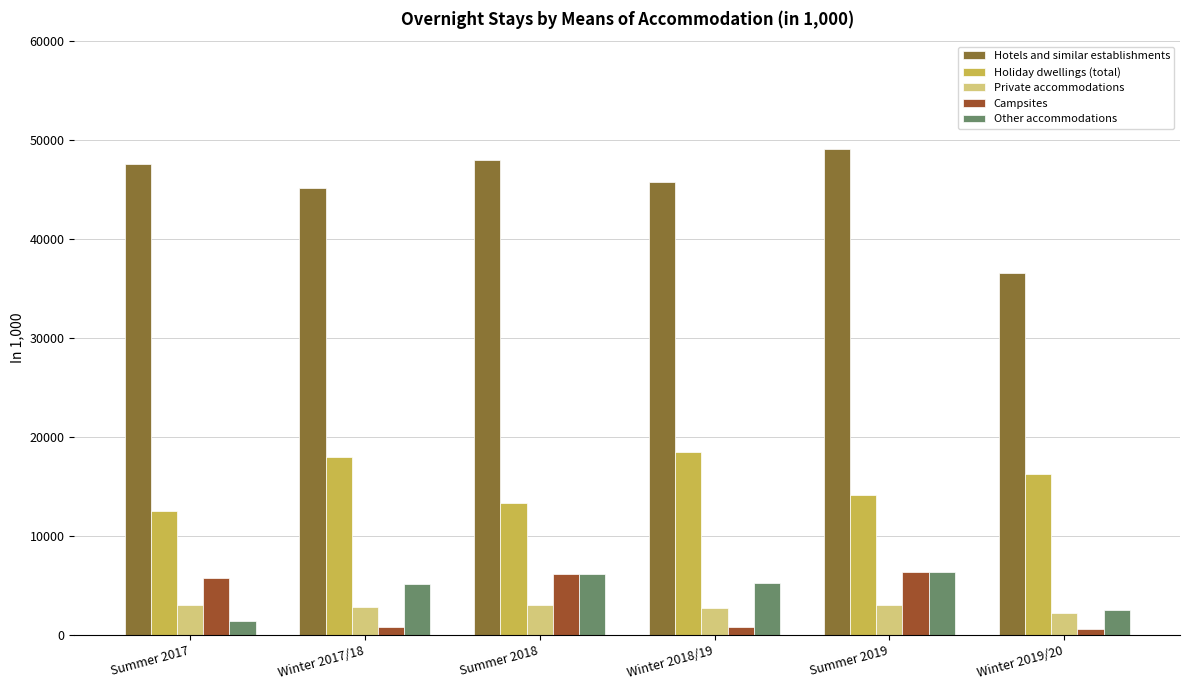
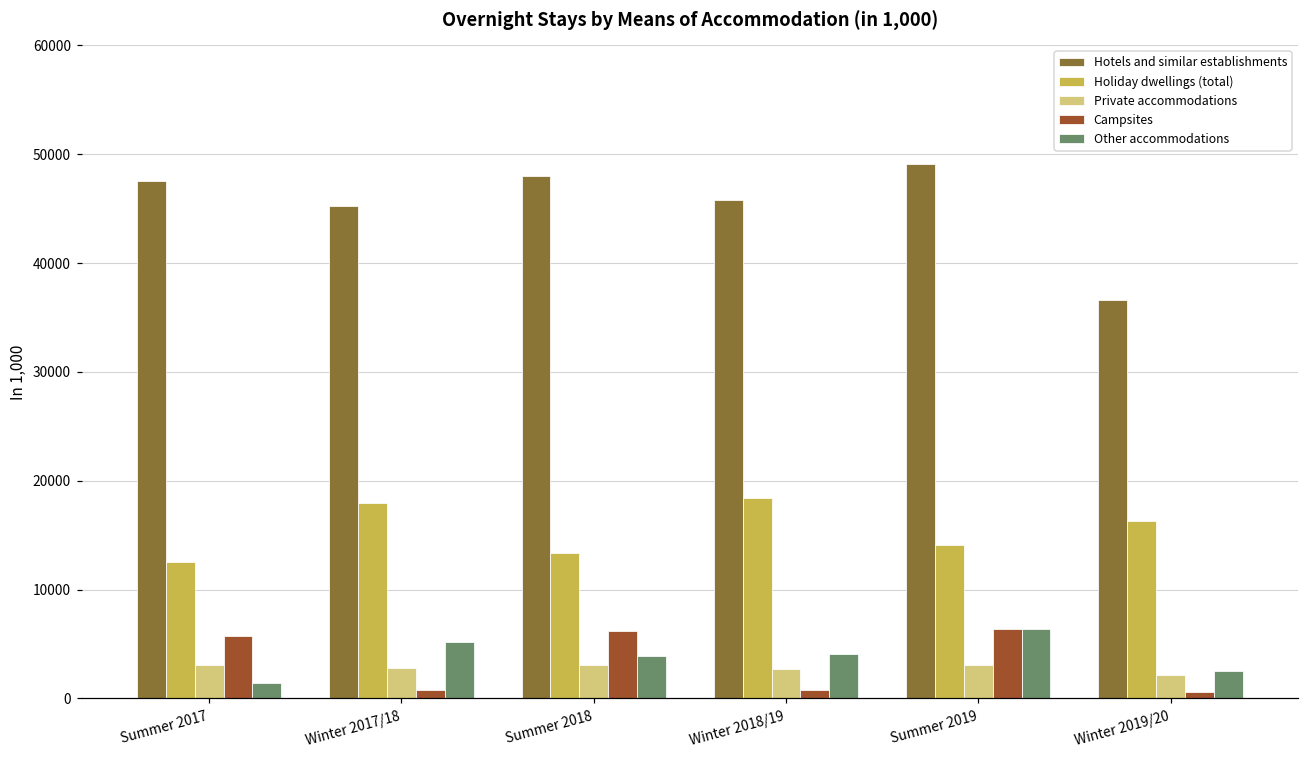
Other accommodations, Summer 2018: 6000 -> 4000
Other accommodations, Winter 2018/19: 5000 -> 4000
